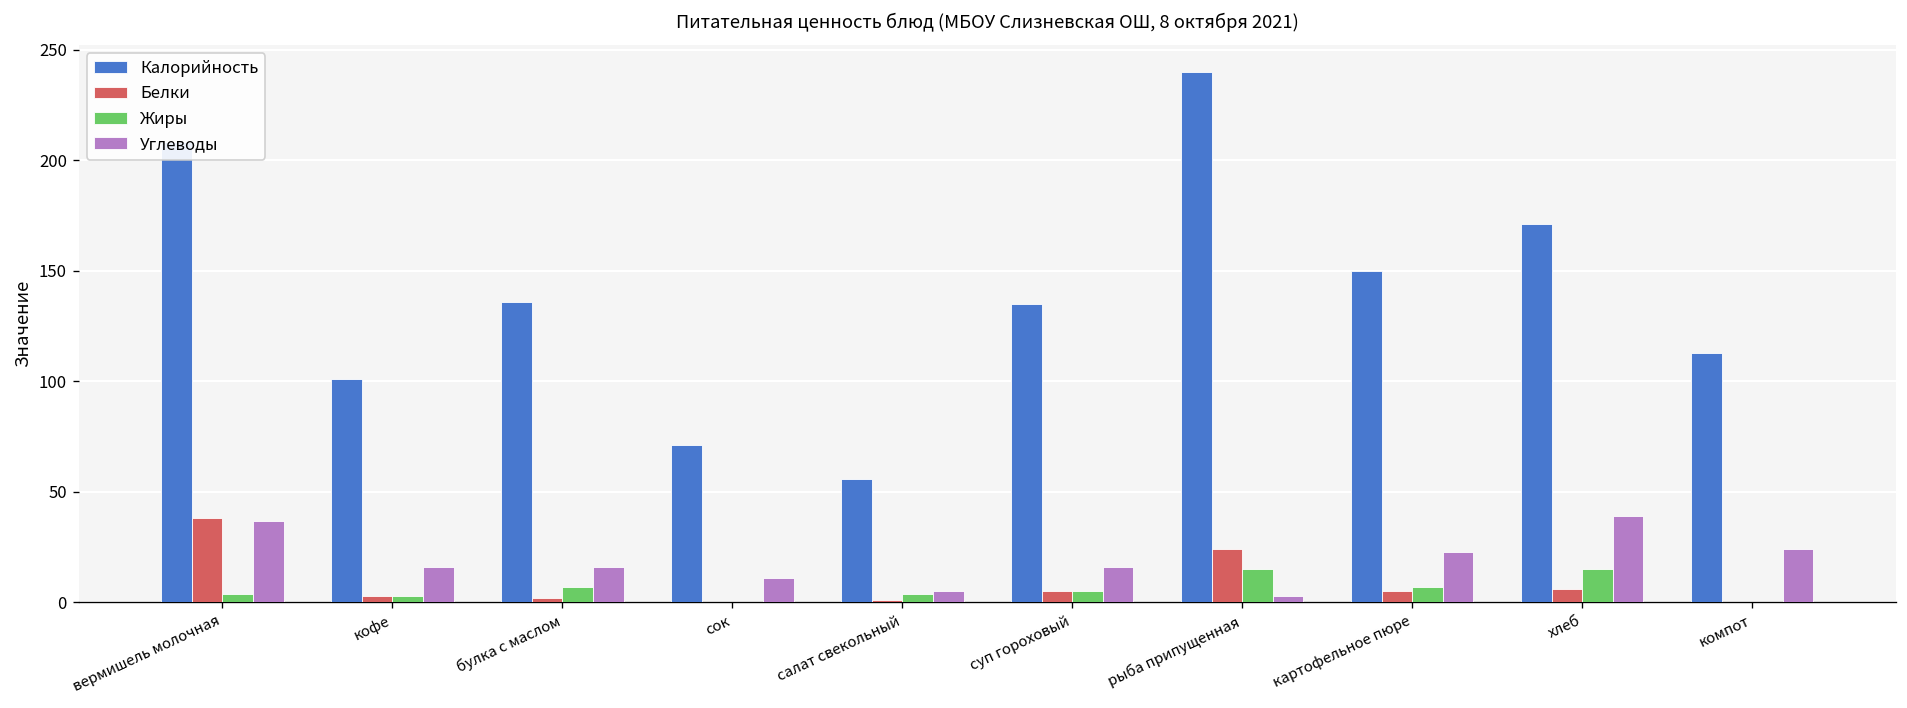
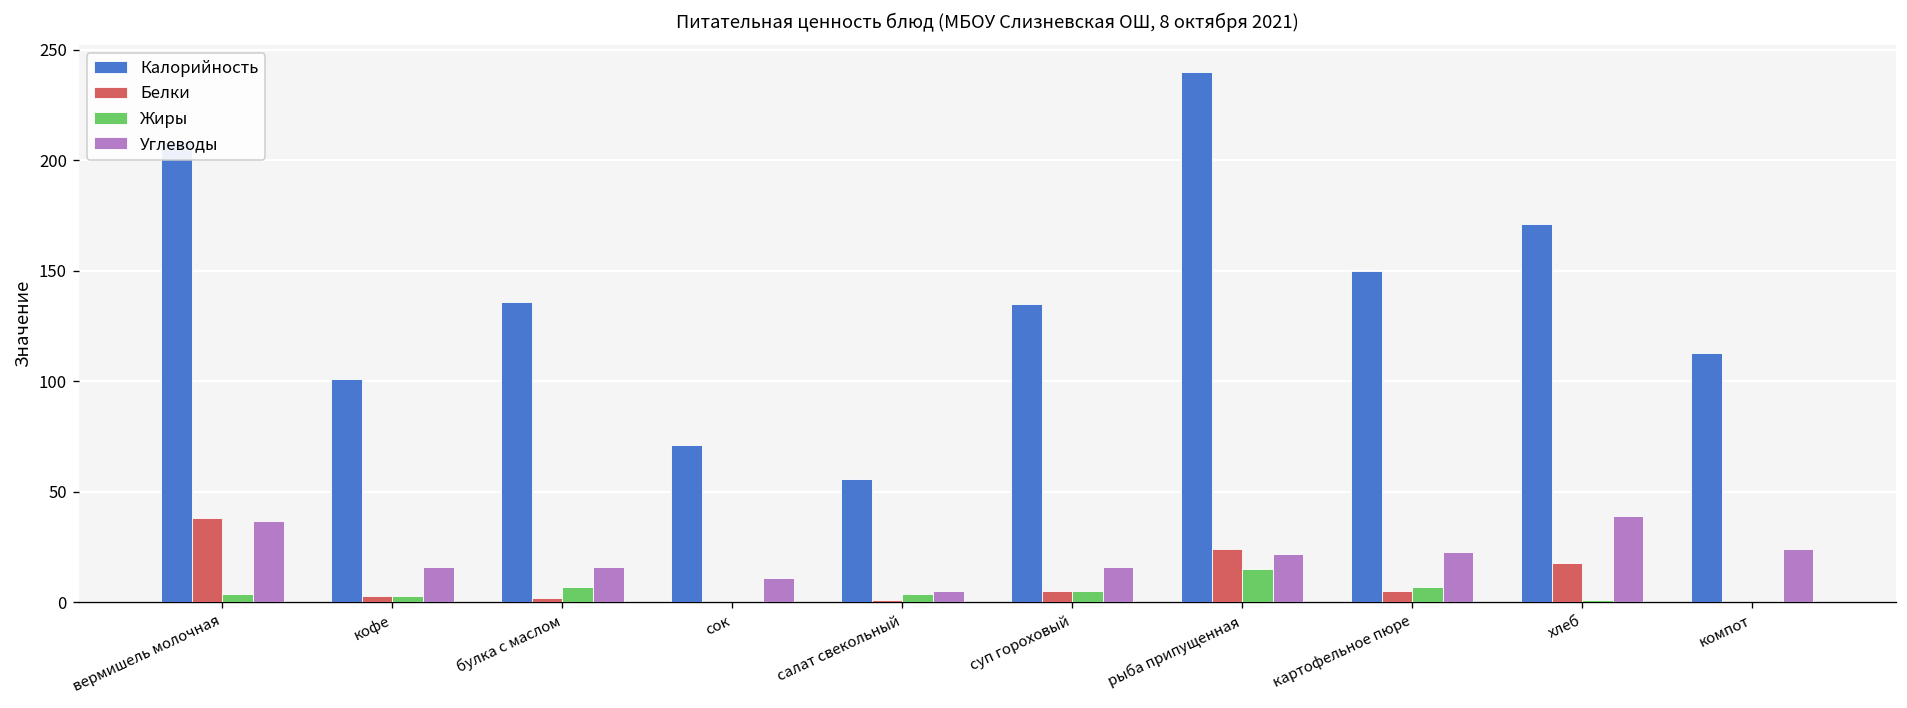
Углеводы, рыба припущенная: 3 -> 22
Белки, хлеб: 6 -> 18
Жиры, хлеб: 15 -> 1
